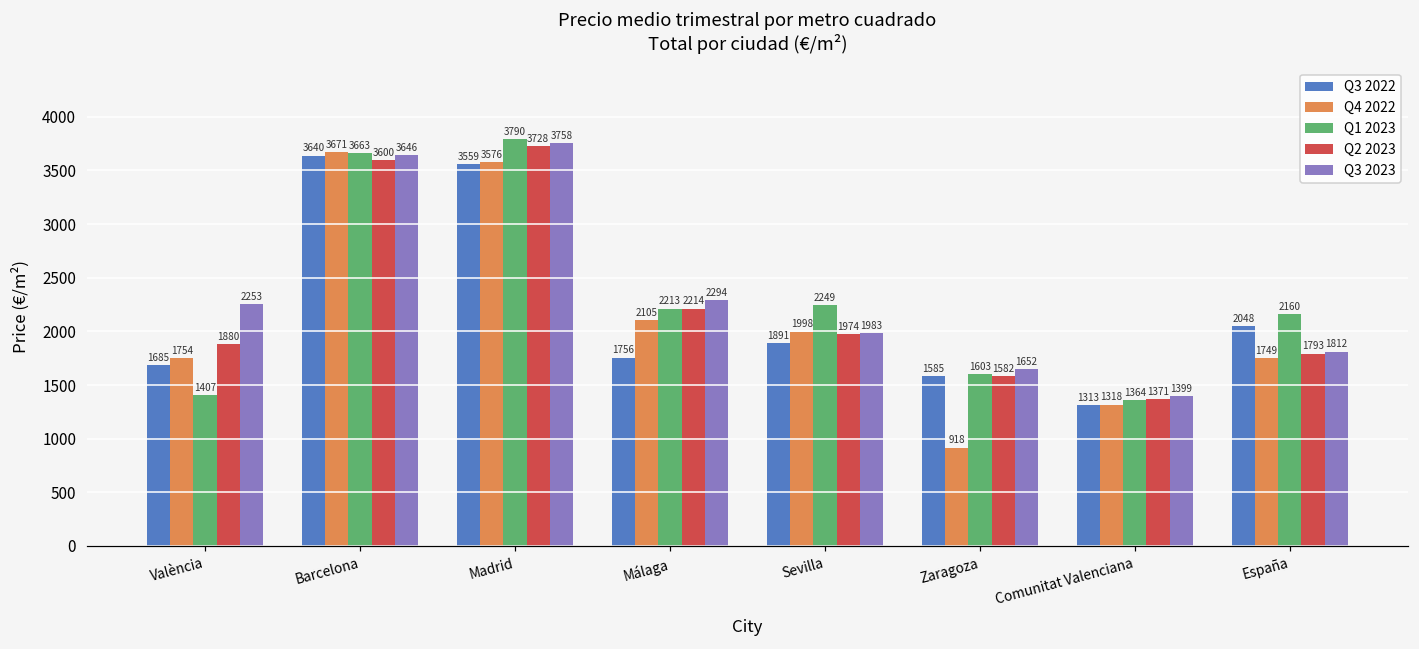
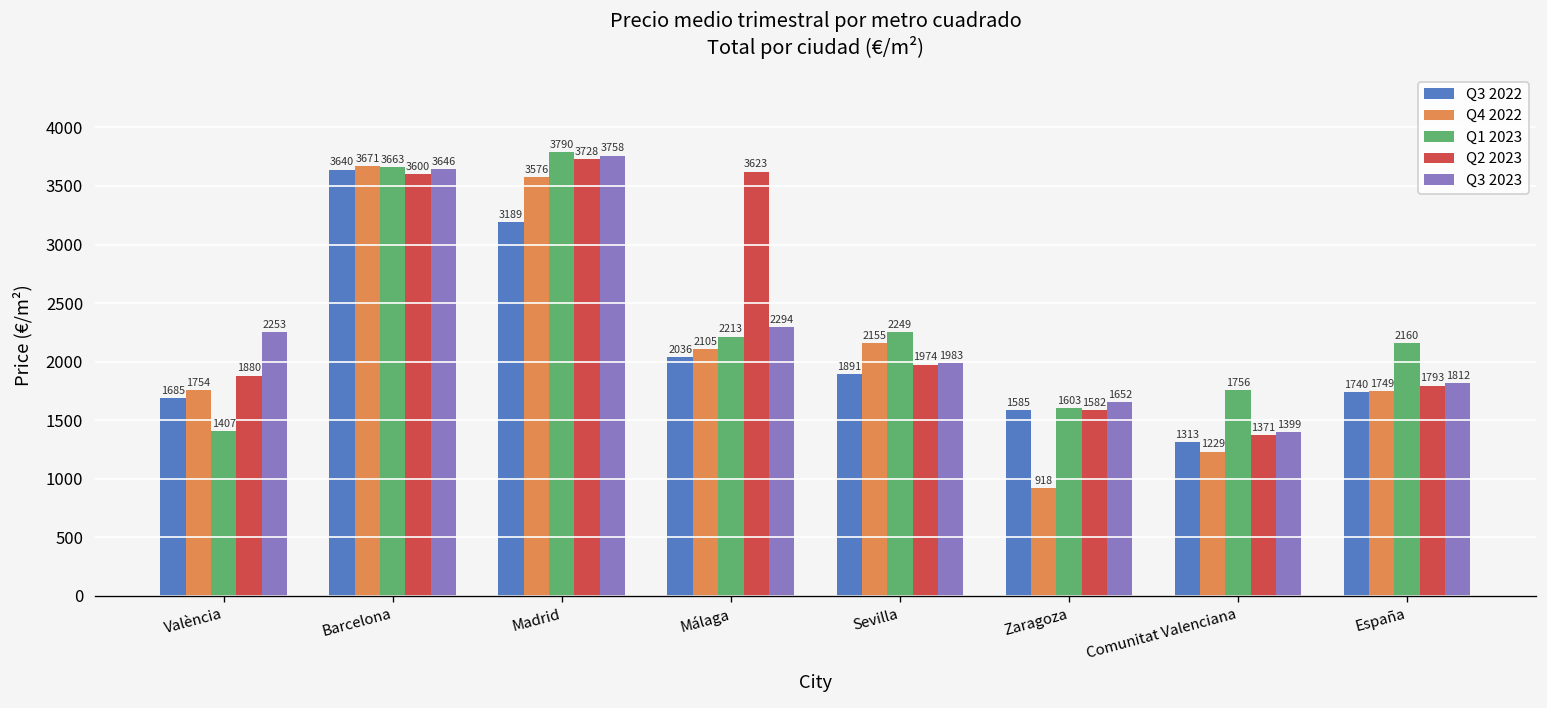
Q3 2022, Madrid: 3559 -> 3189
Q3 2022, Málaga: 1756 -> 2036
Q2 2023, Málaga: 2214 -> 3623
Q4 2022, Sevilla: 1998 -> 2155
Q4 2022, Comunitat Valenciana: 1318 -> 1229
Q1 2023, Comunitat Valenciana: 1364 -> 1756
Q3 2022, España: 2048 -> 1740
